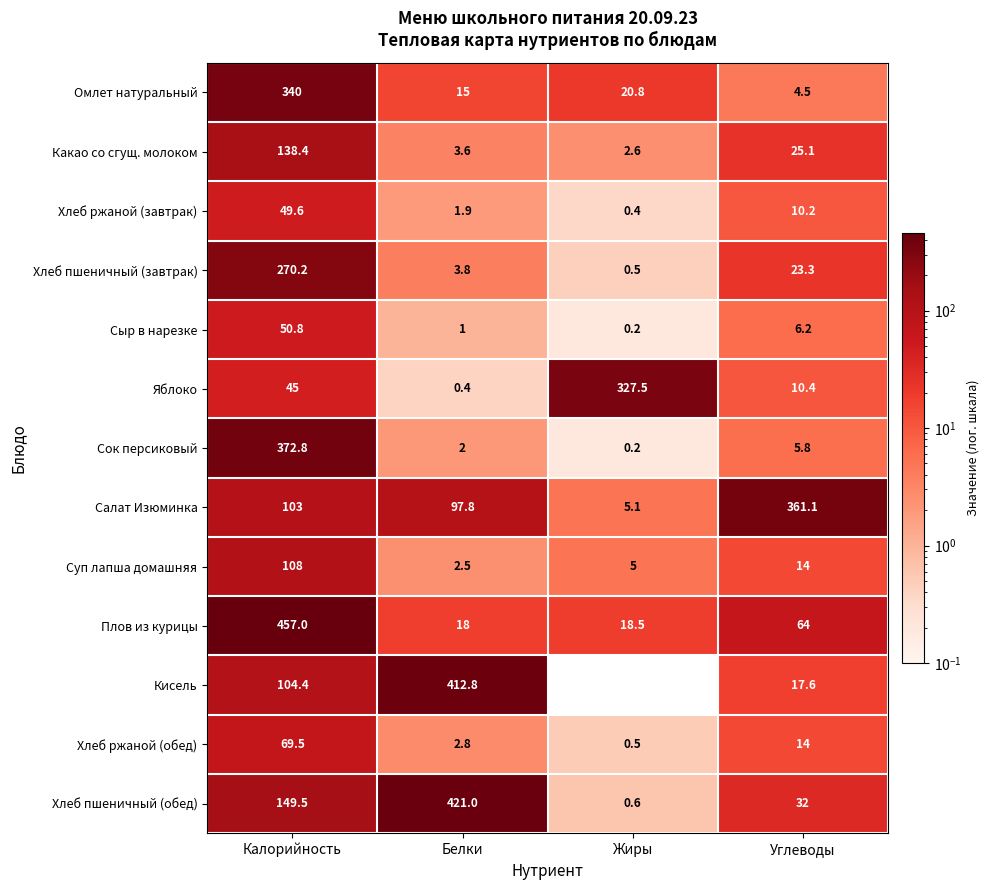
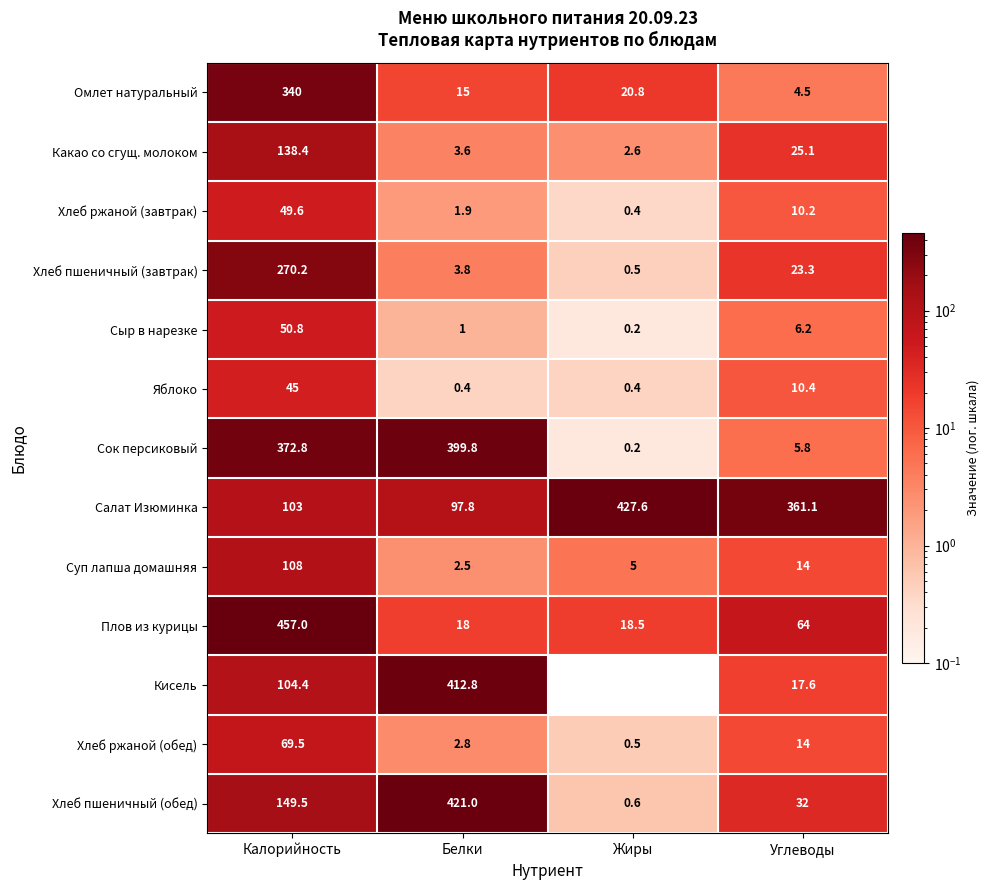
Яблоко, Жиры: 327.5 -> 0.4
Сок персиковый, Белки: 2 -> 399.8
Салат Изюминка, Жиры: 5.1 -> 427.6
